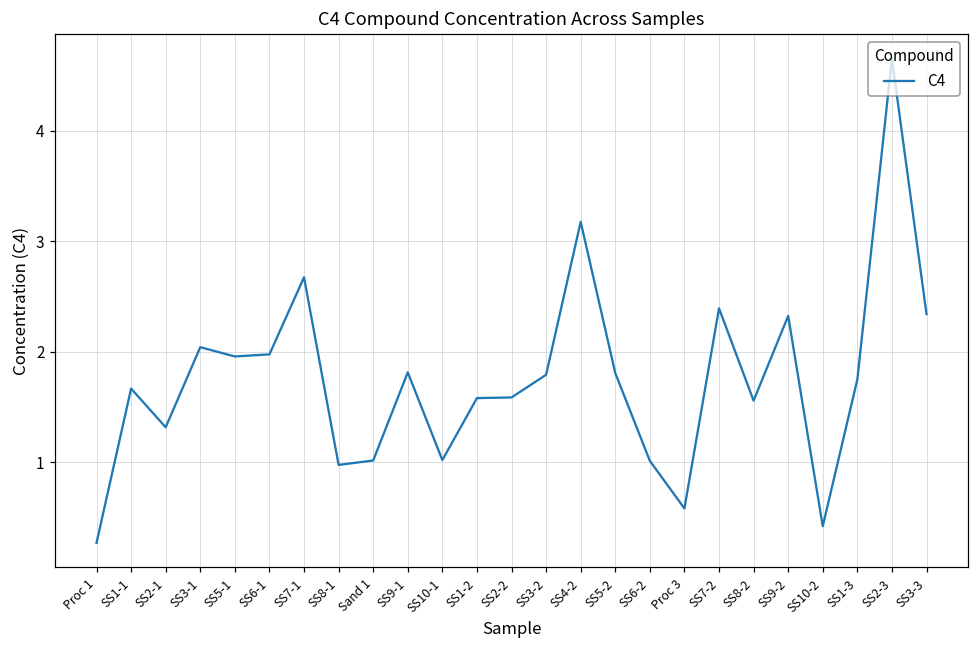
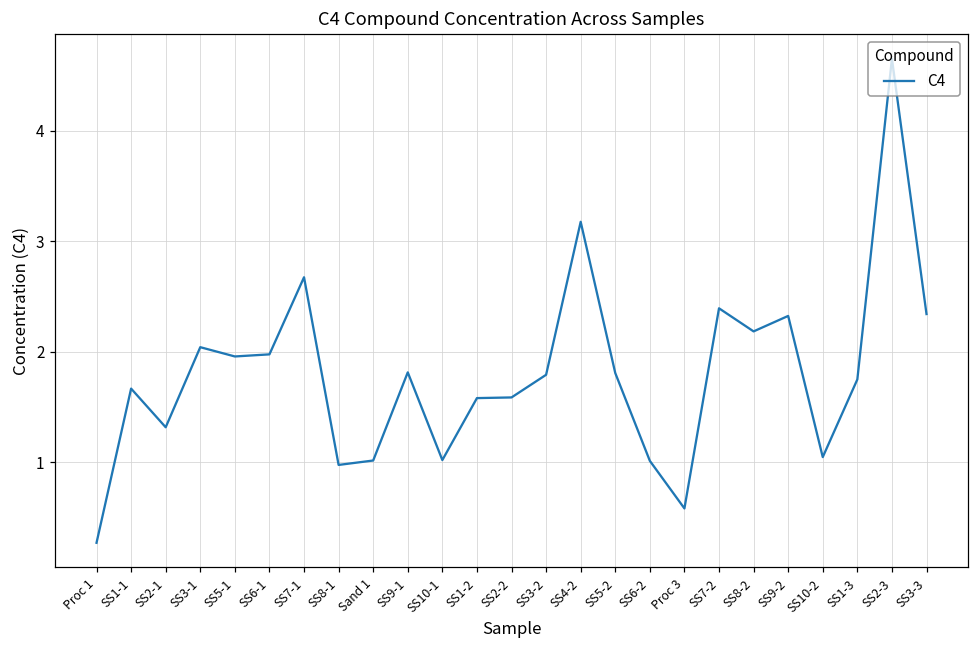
SS8-2: 1.56 -> 2.18
SS10-2: 0.42 -> 1.05
